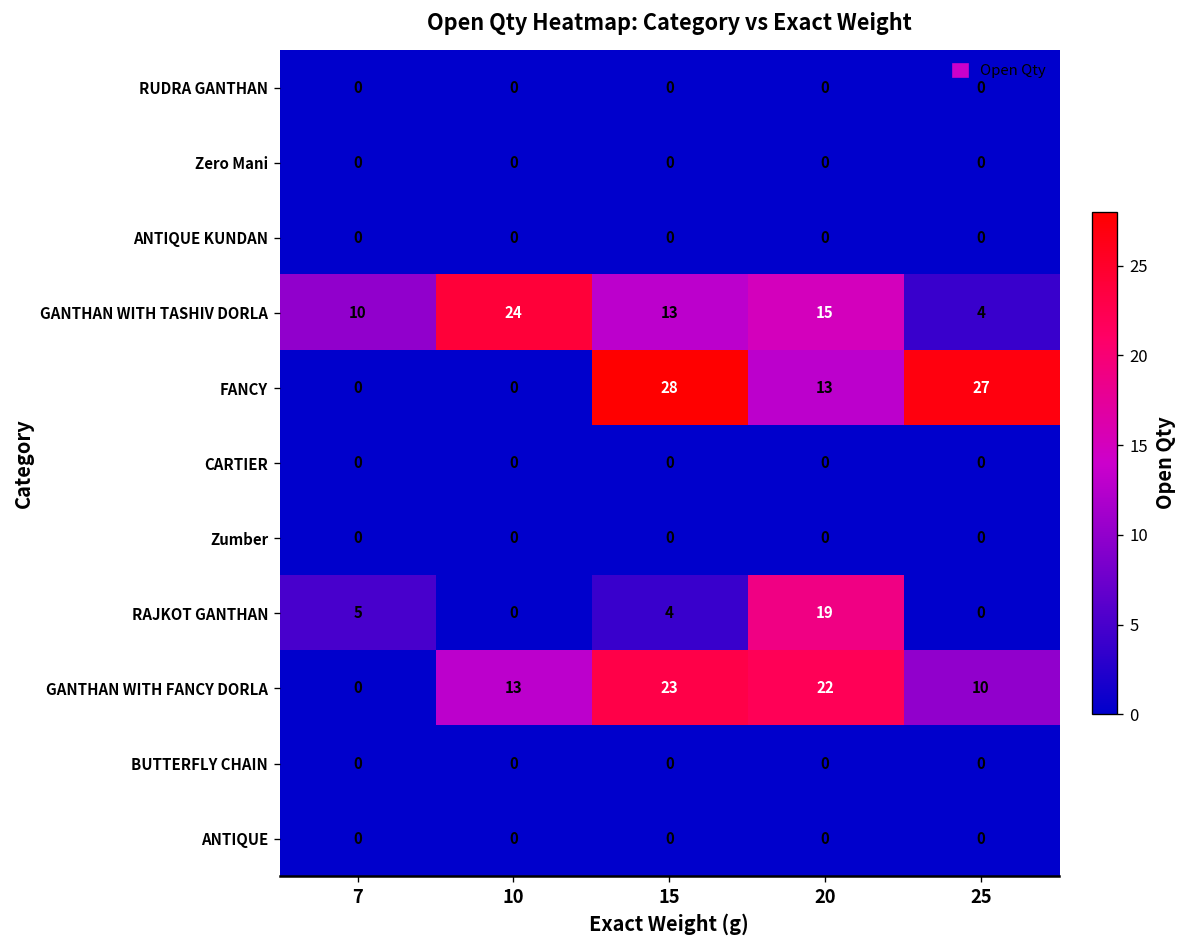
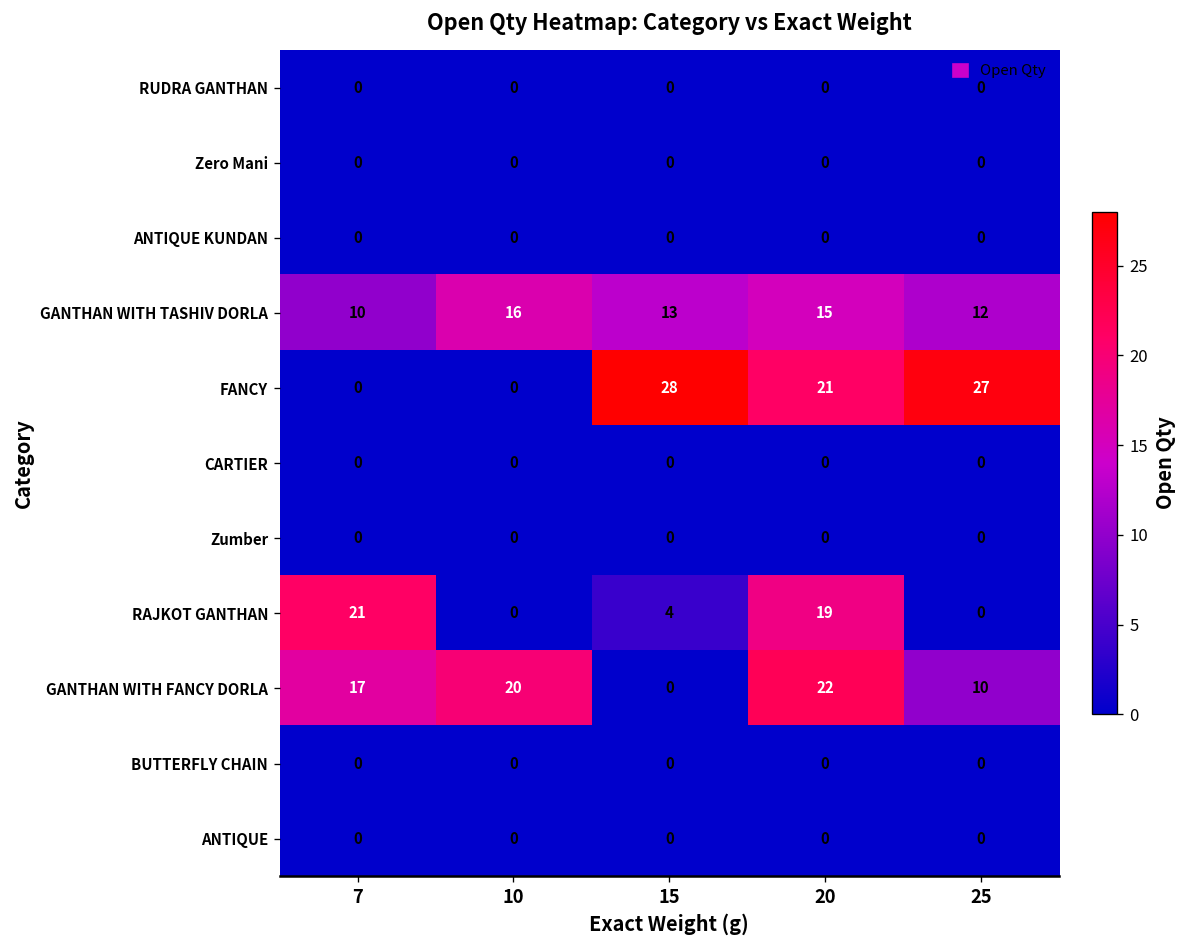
GANTHAN WITH TASHIV DORLA, 10: 24 -> 16
GANTHAN WITH TASHIV DORLA, 25: 4 -> 12
FANCY, 20: 13 -> 21
RAJKOT GANTHAN, 7: 5 -> 21
GANTHAN WITH FANCY DORLA, 7: 0 -> 17
GANTHAN WITH FANCY DORLA, 10: 13 -> 20
GANTHAN WITH FANCY DORLA, 15: 23 -> 0
